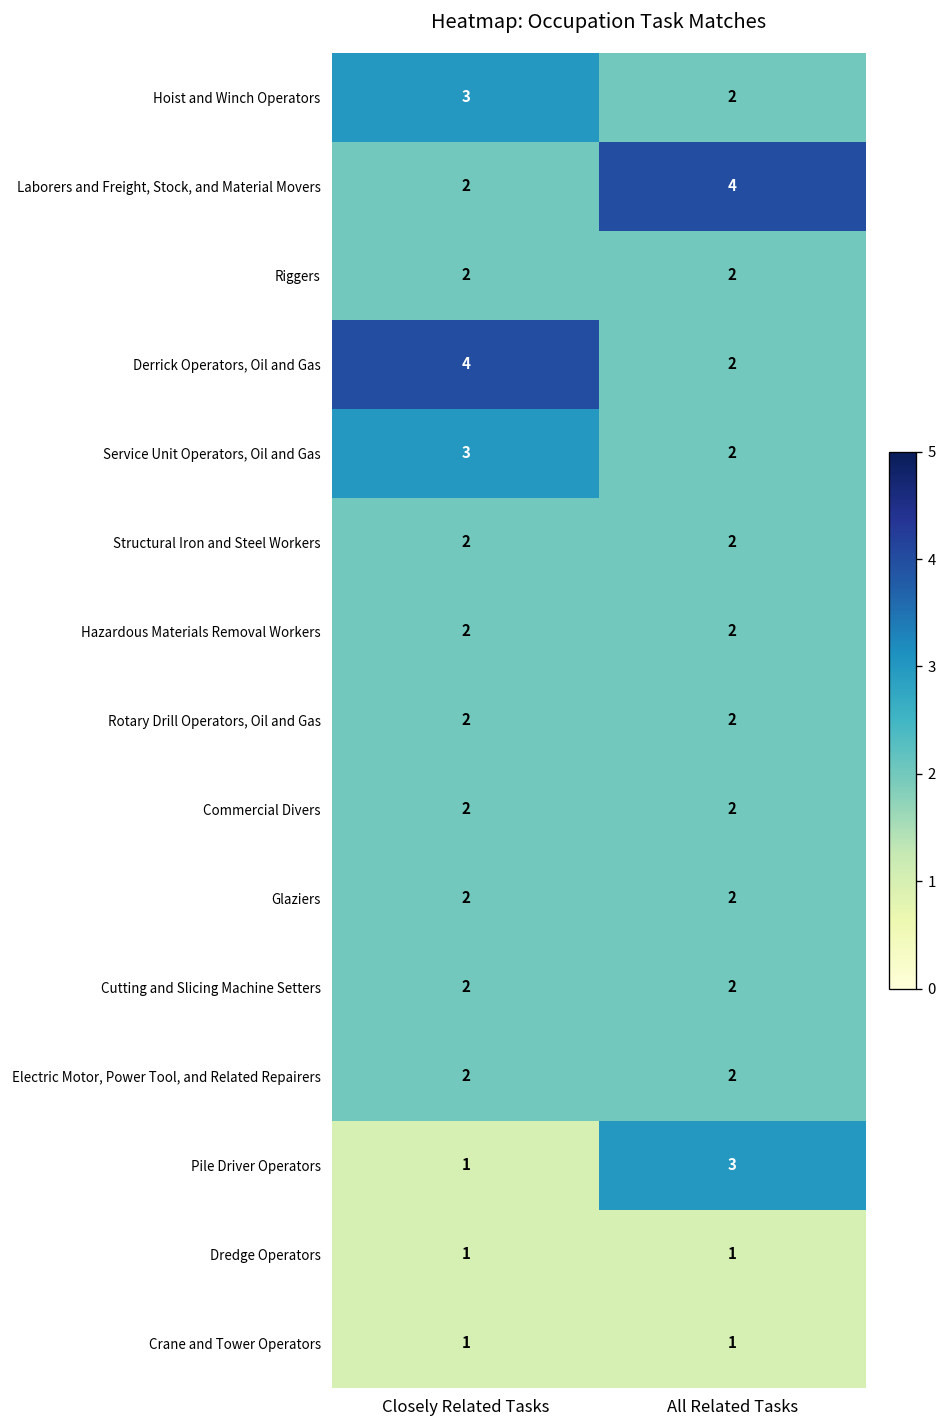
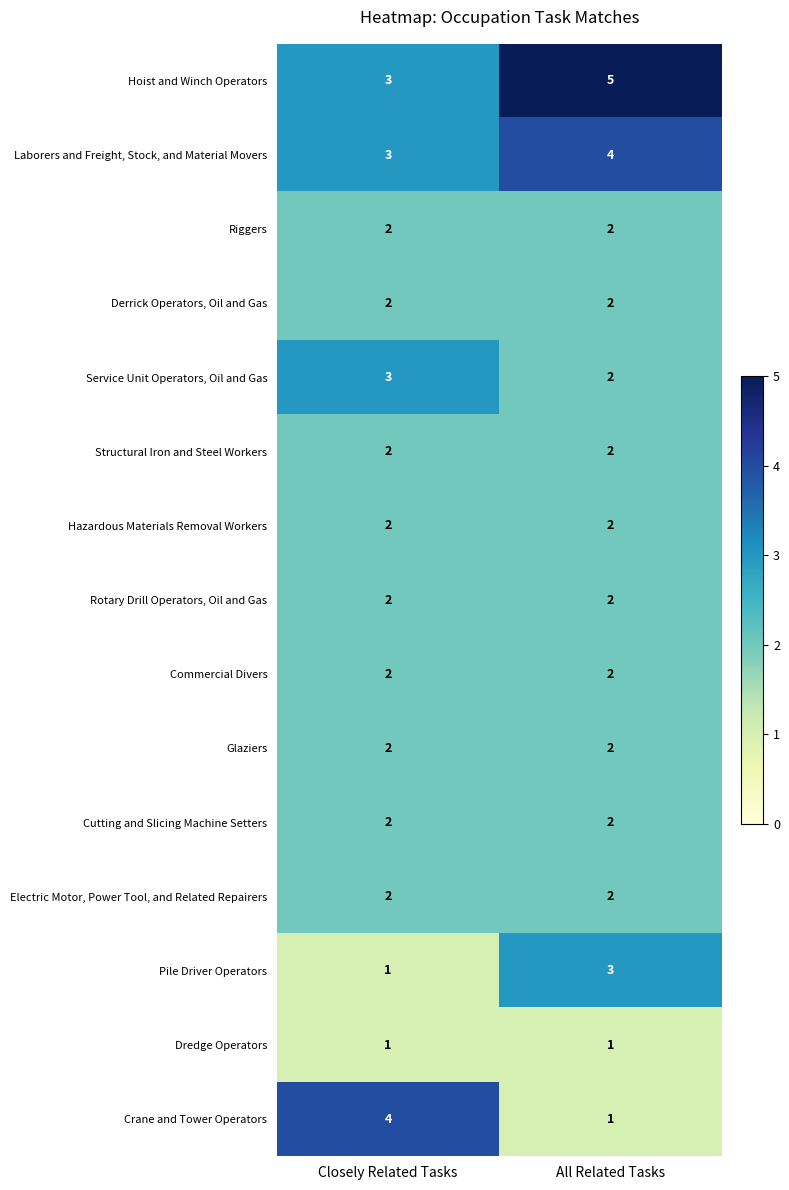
Hoist and Winch Operators, All Related Tasks: 2 -> 5
Laborers and Freight, Stock, and Material Movers, Closely Related Tasks: 2 -> 3
Derrick Operators, Oil and Gas, Closely Related Tasks: 4 -> 2
Crane and Tower Operators, Closely Related Tasks: 1 -> 4
